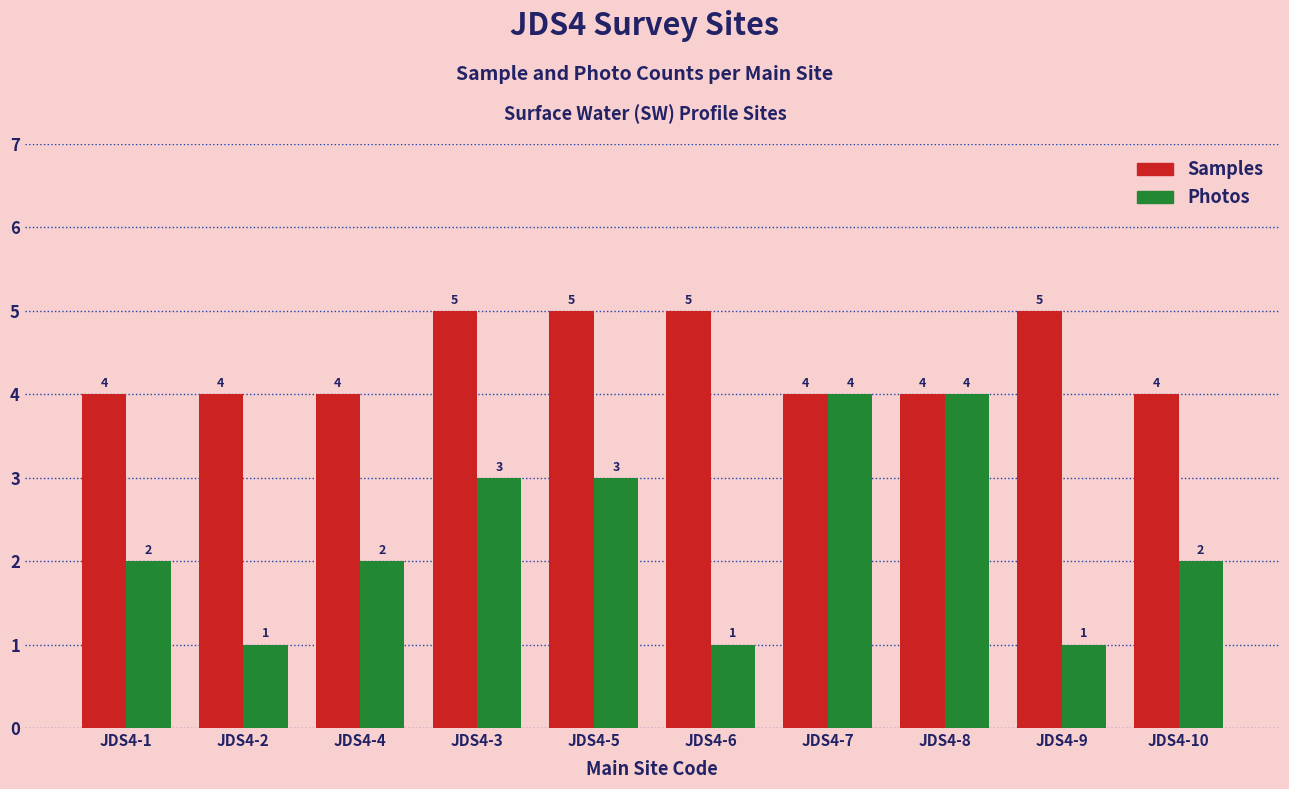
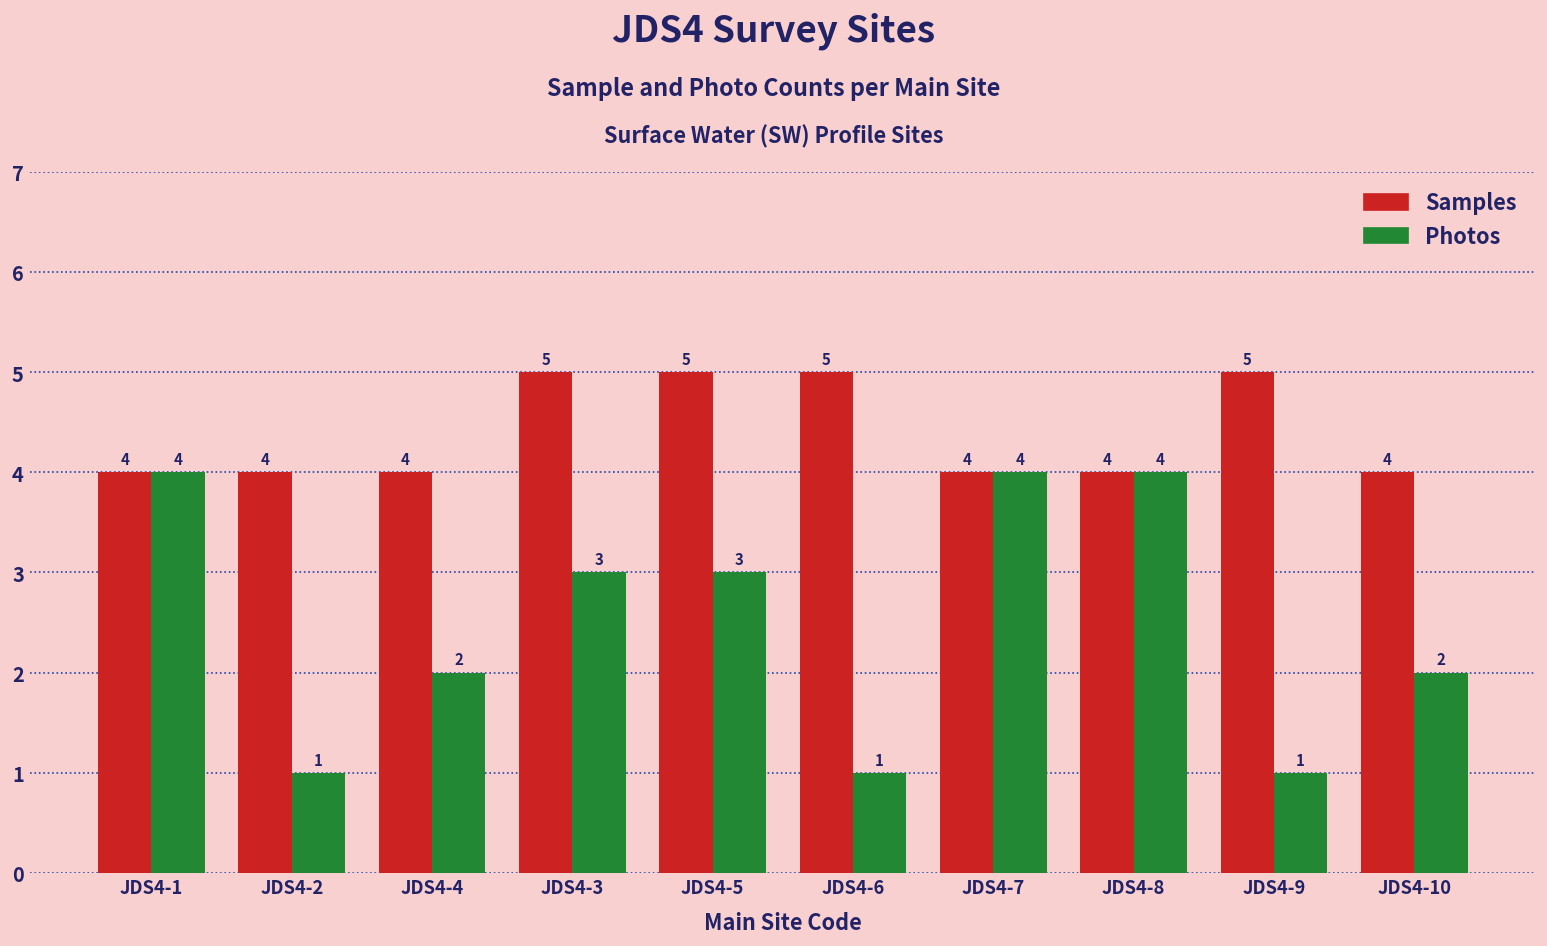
Photos, JDS4-1: 2 -> 4
